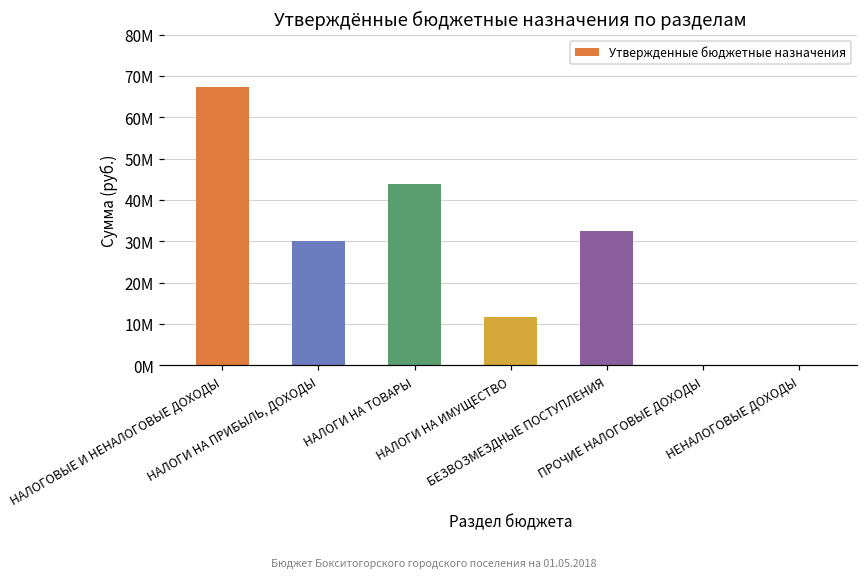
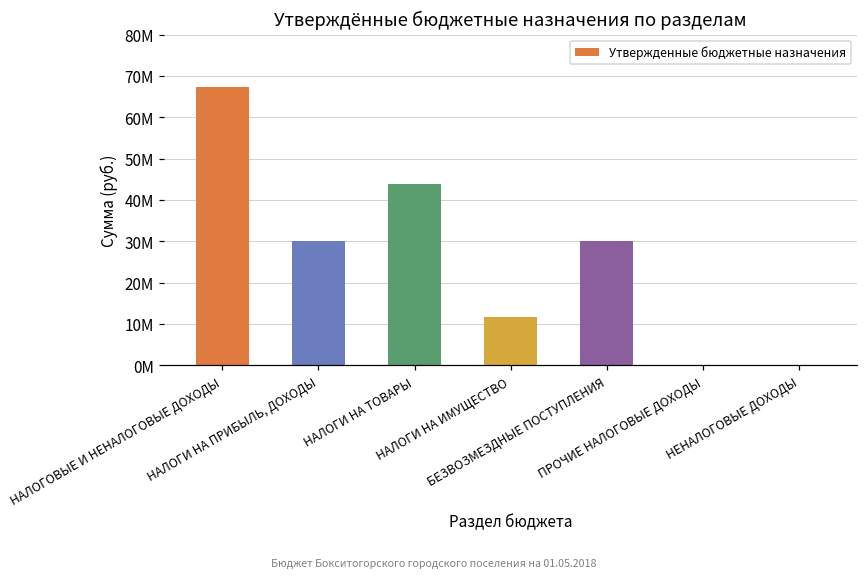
БЕЗВОЗМЕЗДНЫЕ ПОСТУПЛЕНИЯ: 32000000 -> 30000000
